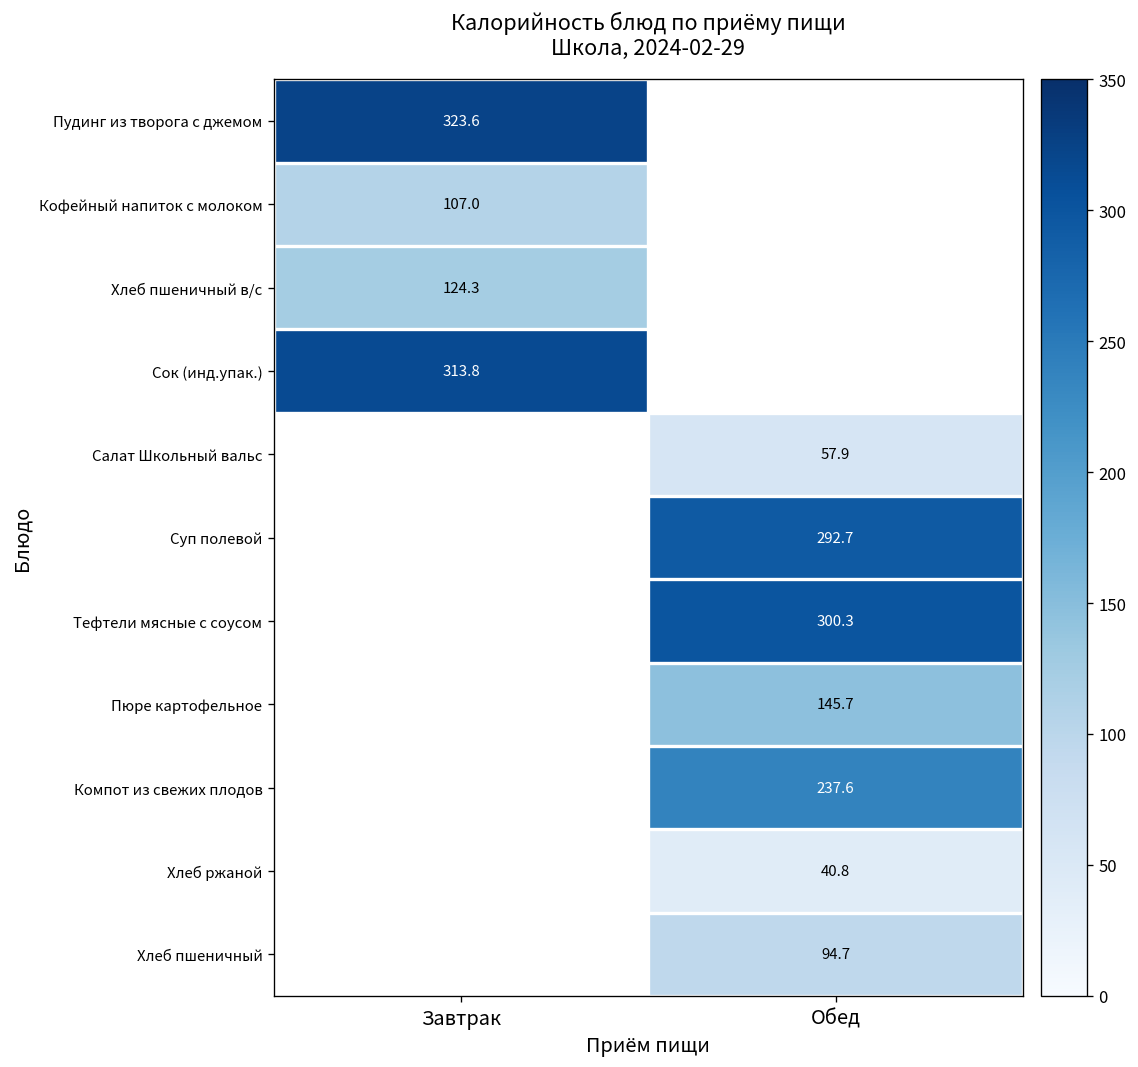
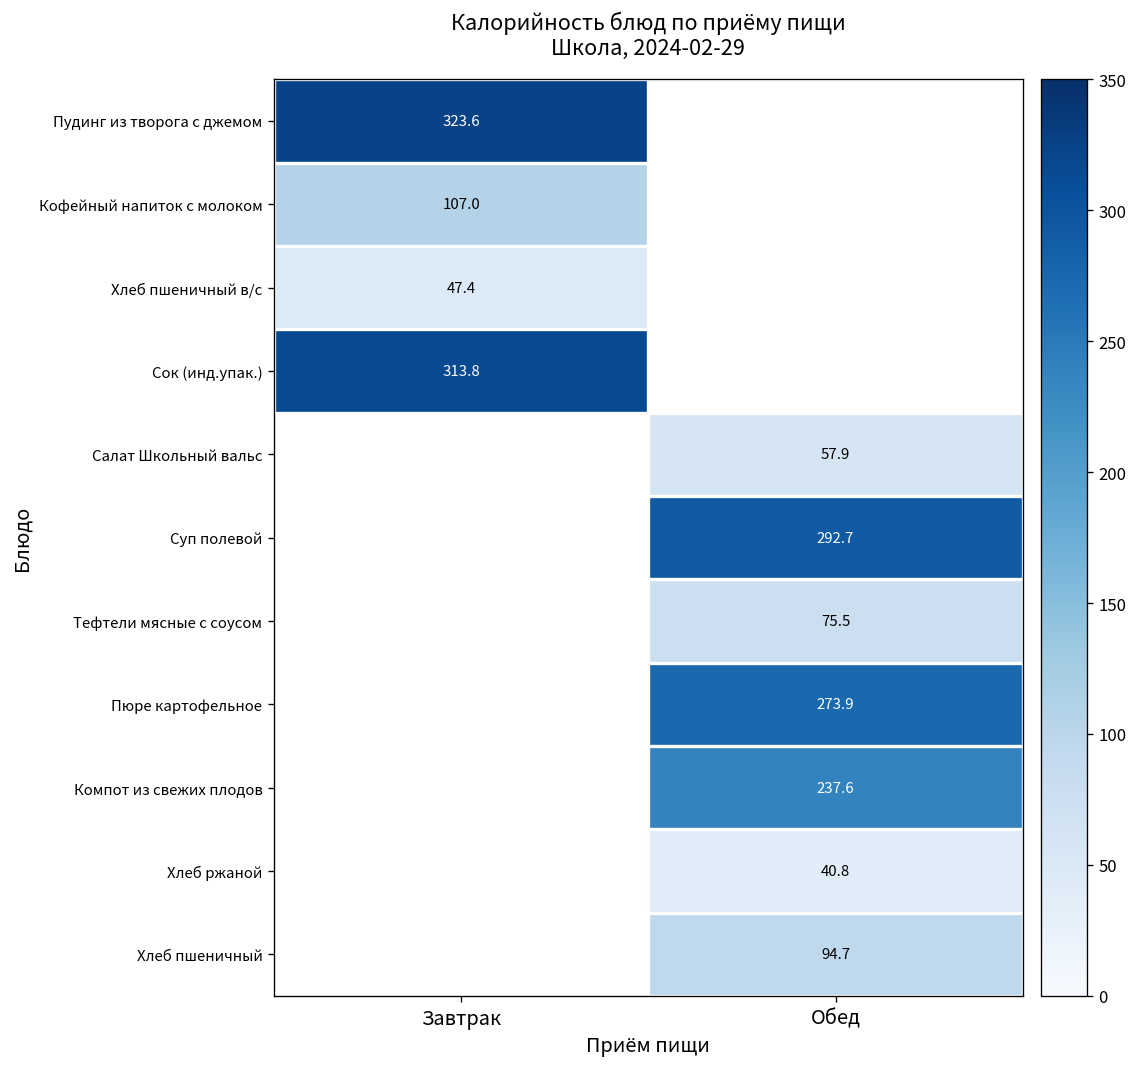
Хлеб пшеничный в/с, Завтрак: 124.3 -> 47.4
Тефтели мясные с соусом, Обед: 300.3 -> 75.5
Пюре картофельное, Обед: 145.7 -> 273.9
